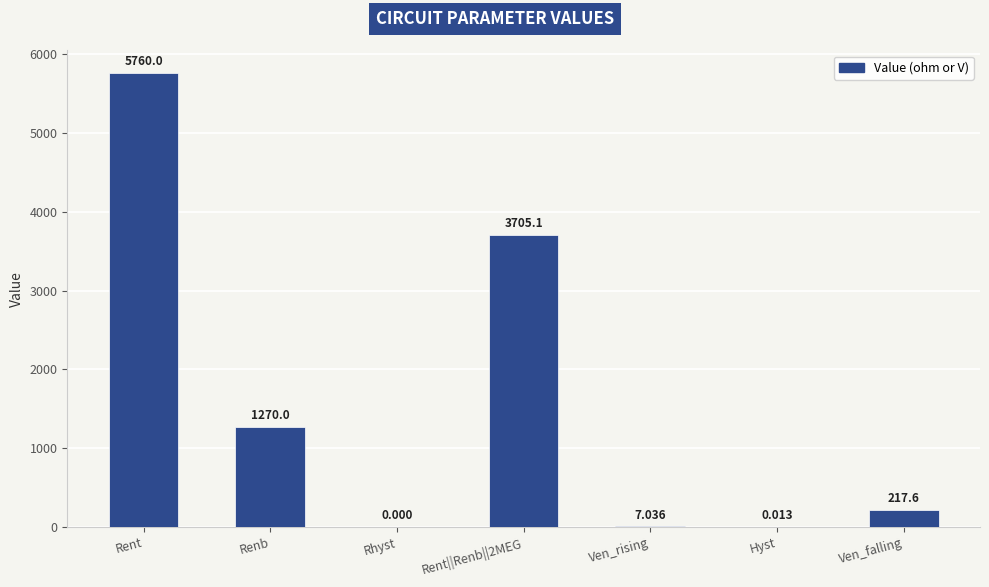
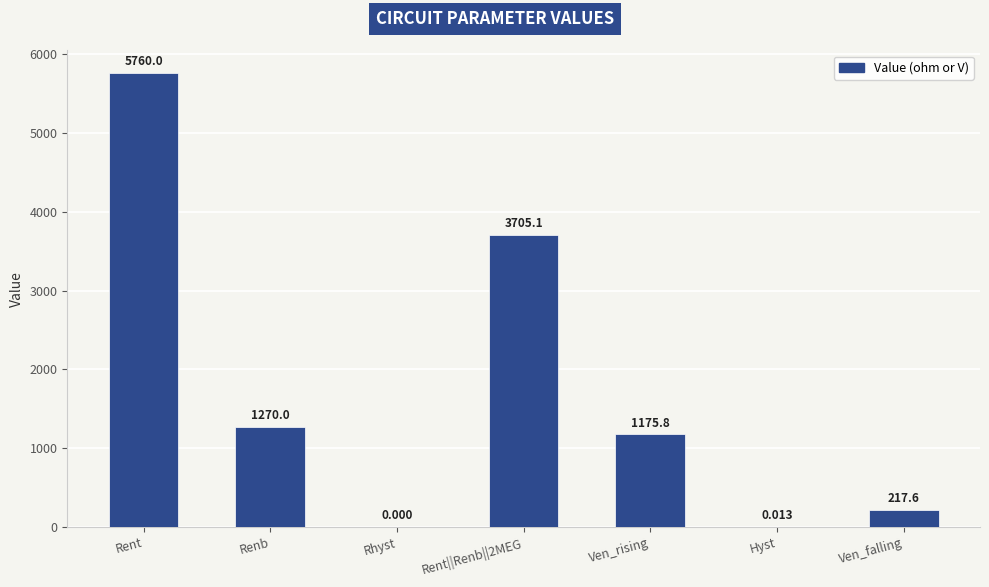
Ven_rising: 7.036 -> 1175.8
